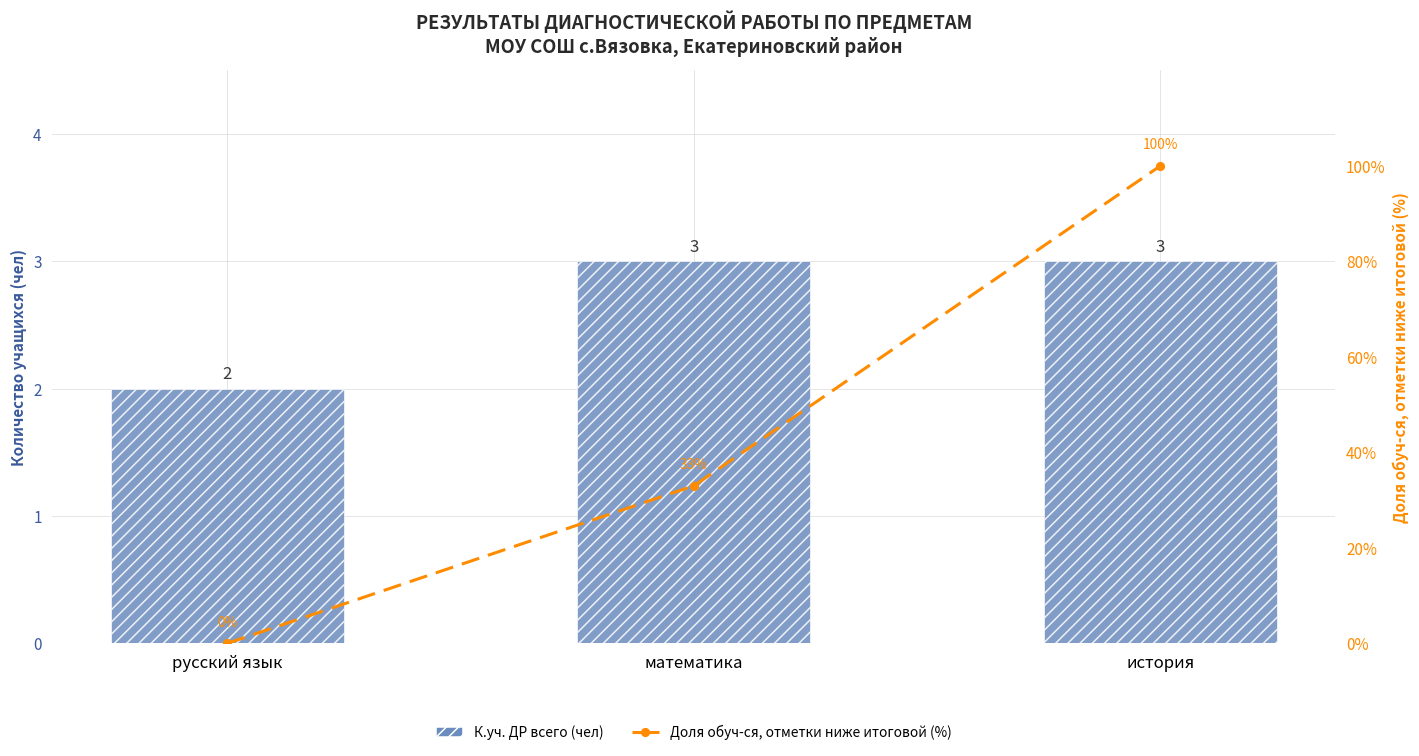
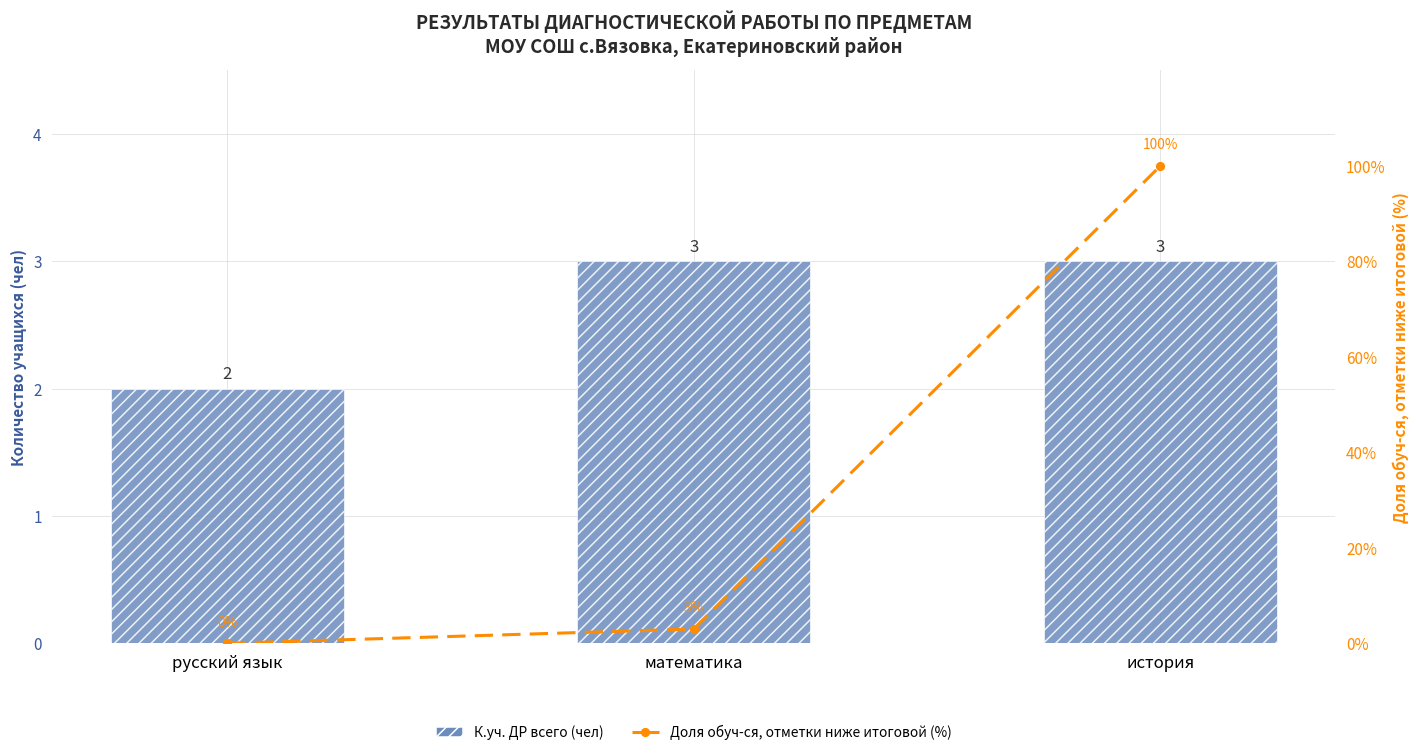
Доля обуч-ся, отметки ниже итоговой (%), математика: 33% -> 3%
